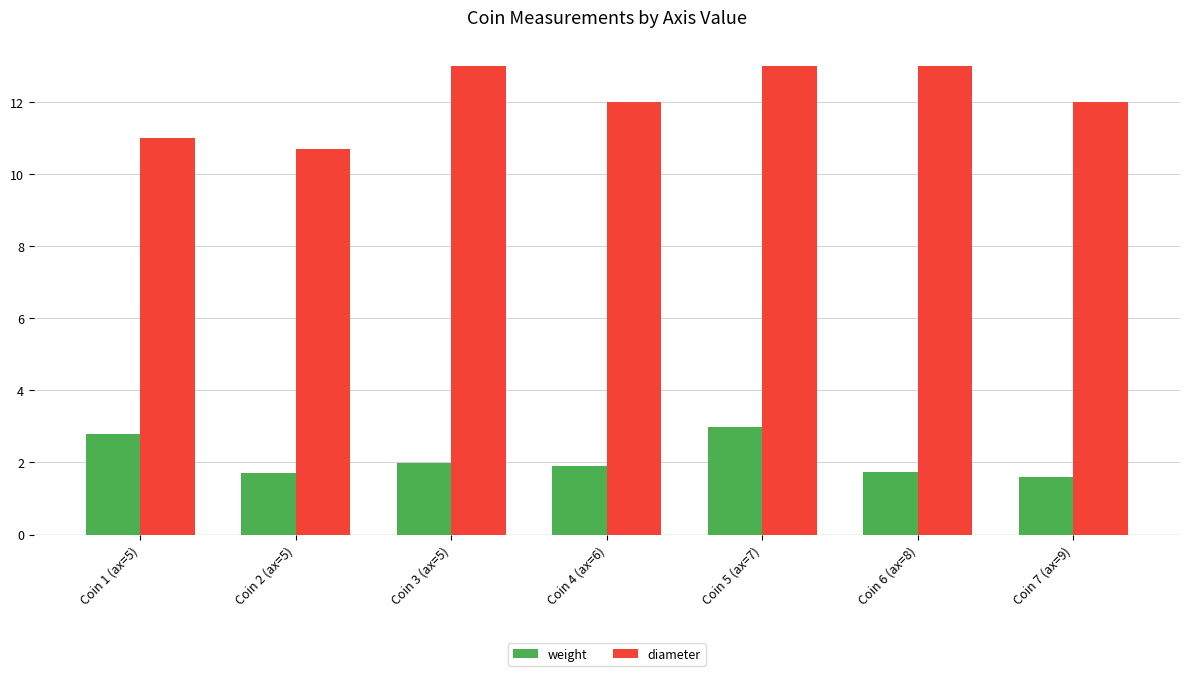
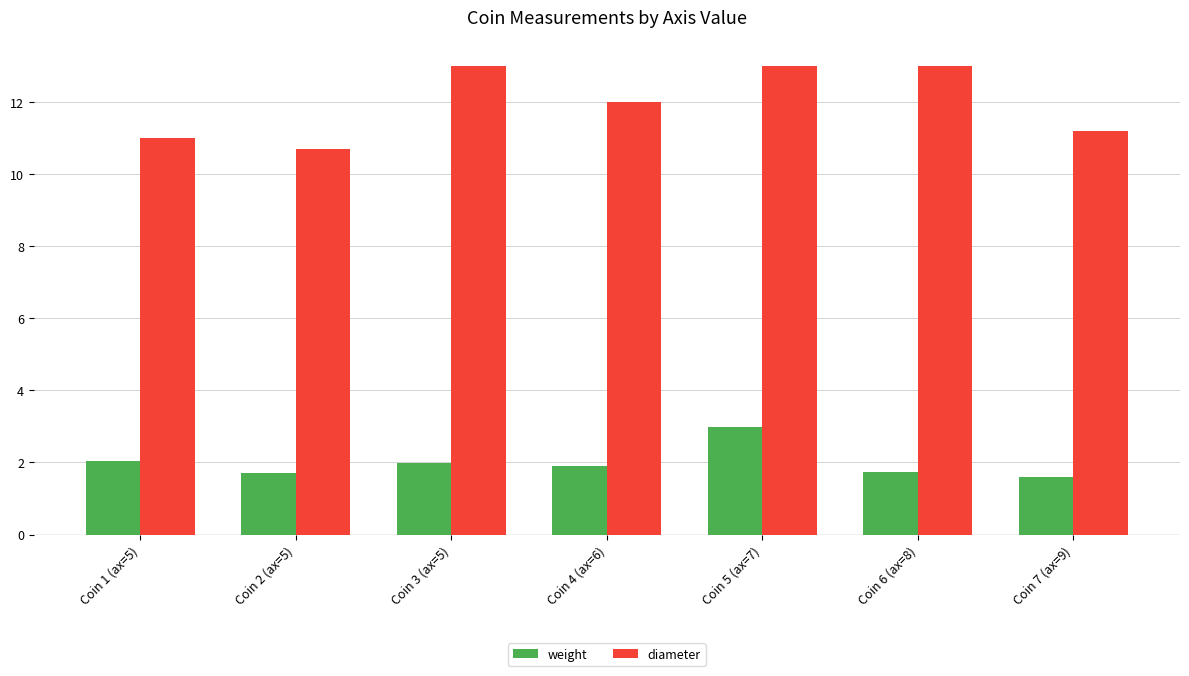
weight, Coin 1 (ax=5): 2.8 -> 2.0
diameter, Coin 7 (ax=9): 12.0 -> 11.2
